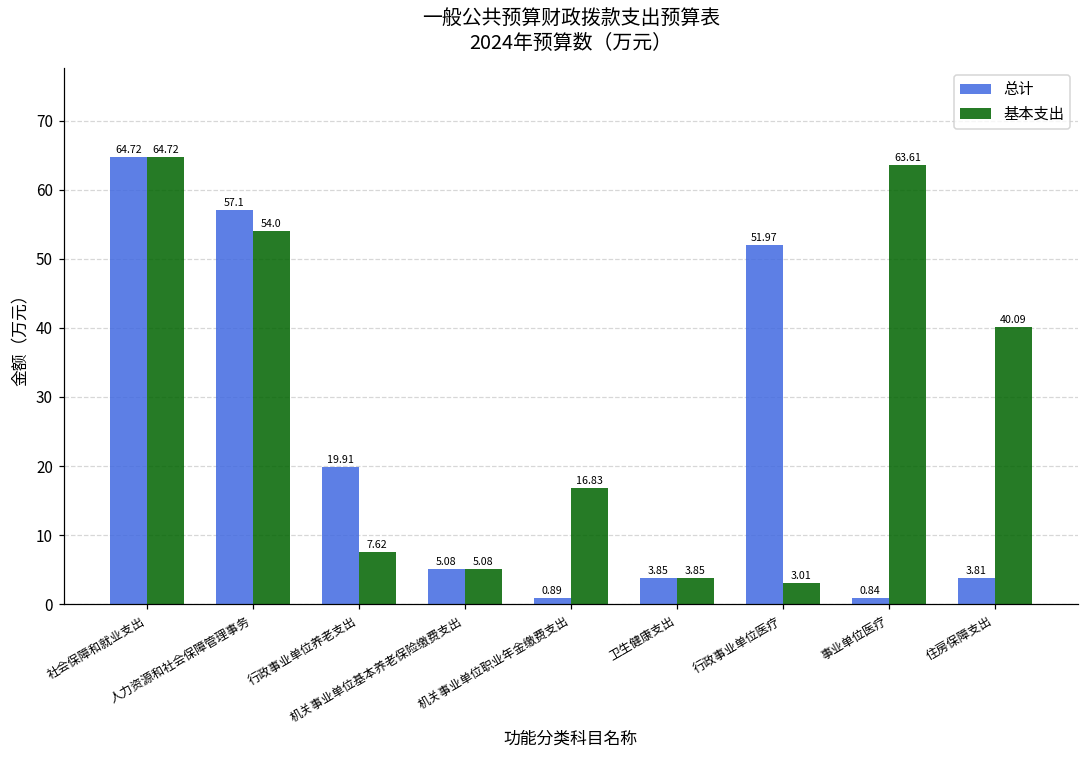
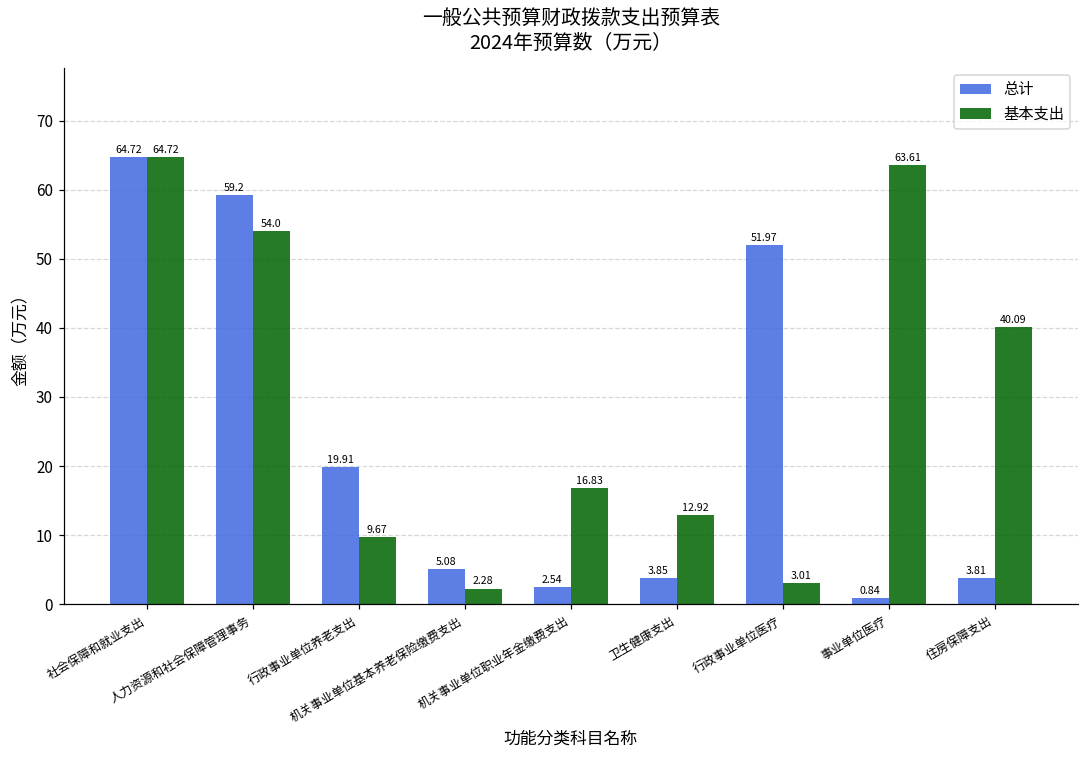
总计, 人力资源和社会保障管理事务: 57.1 -> 59.2
基本支出, 行政事业单位养老支出: 7.62 -> 9.67
基本支出, 机关事业单位基本养老保险缴费支出: 5.08 -> 2.28
总计, 机关事业单位职业年金缴费支出: 0.89 -> 2.54
基本支出, 卫生健康支出: 3.85 -> 12.92
